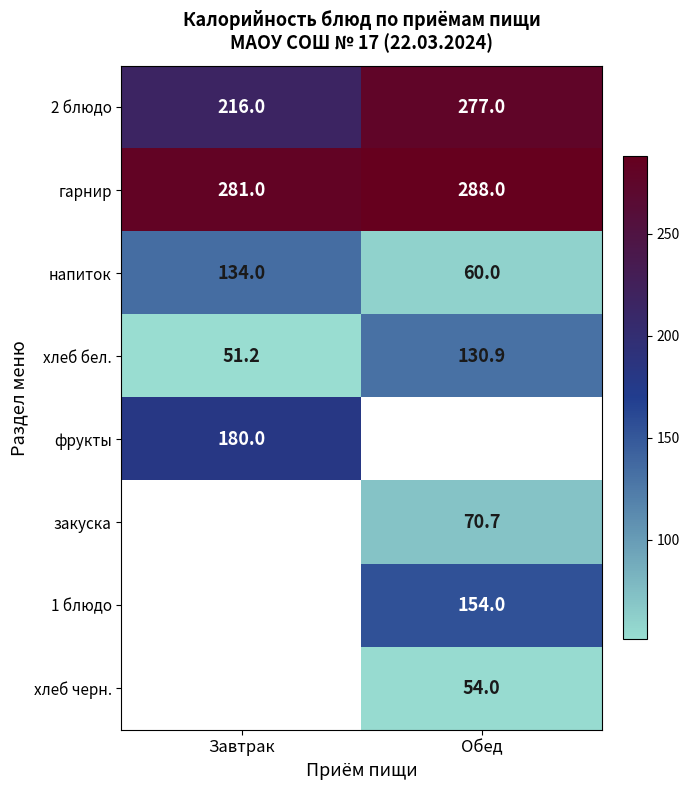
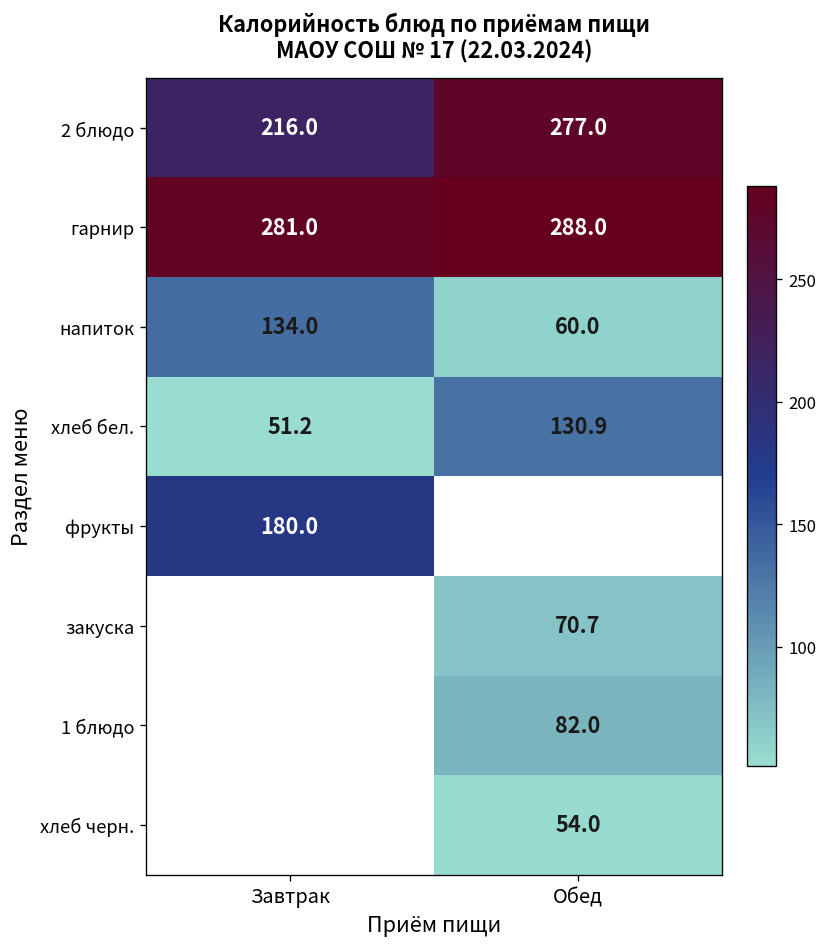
1 блюдо, Обед: 154.0 -> 82.0
